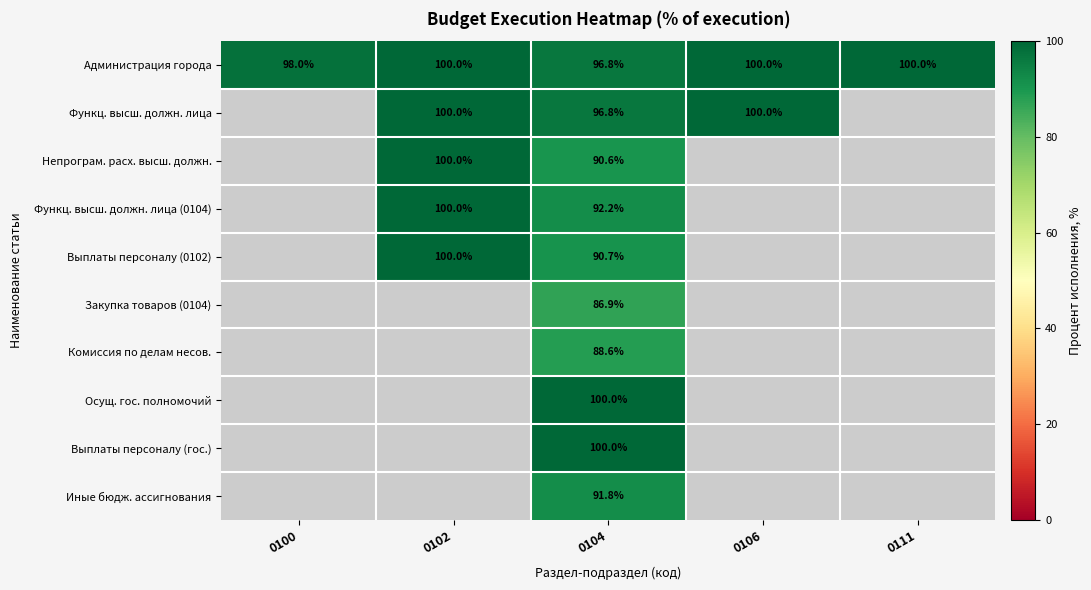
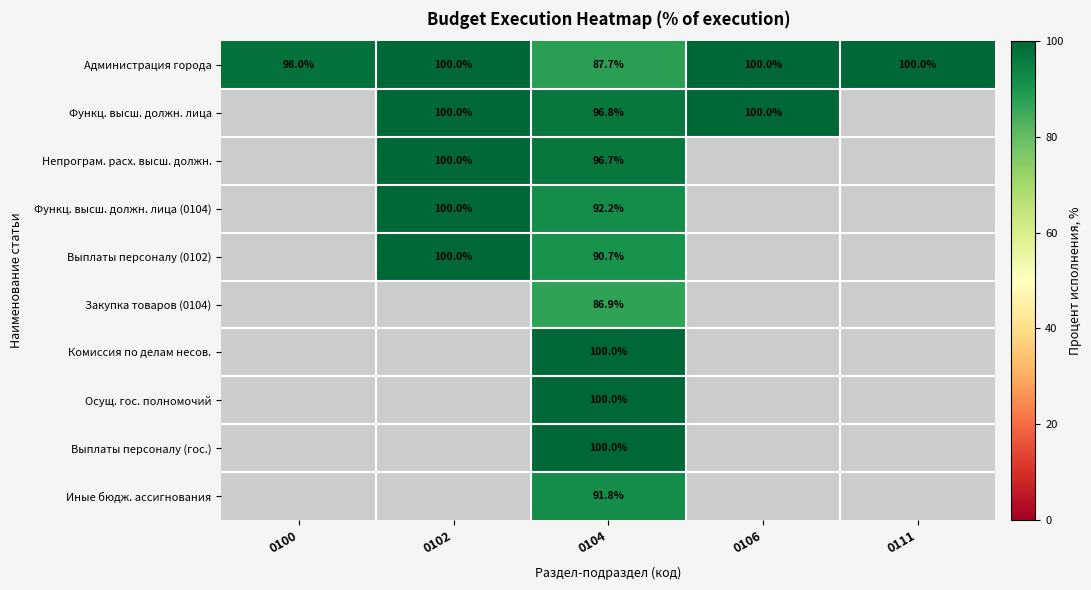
Администрация города, 0104: 96.8% -> 87.7%
Непрограм. расх. высш. должн., 0104: 90.6% -> 96.7%
Комиссия по делам несов., 0104: 88.6% -> 100.0%
